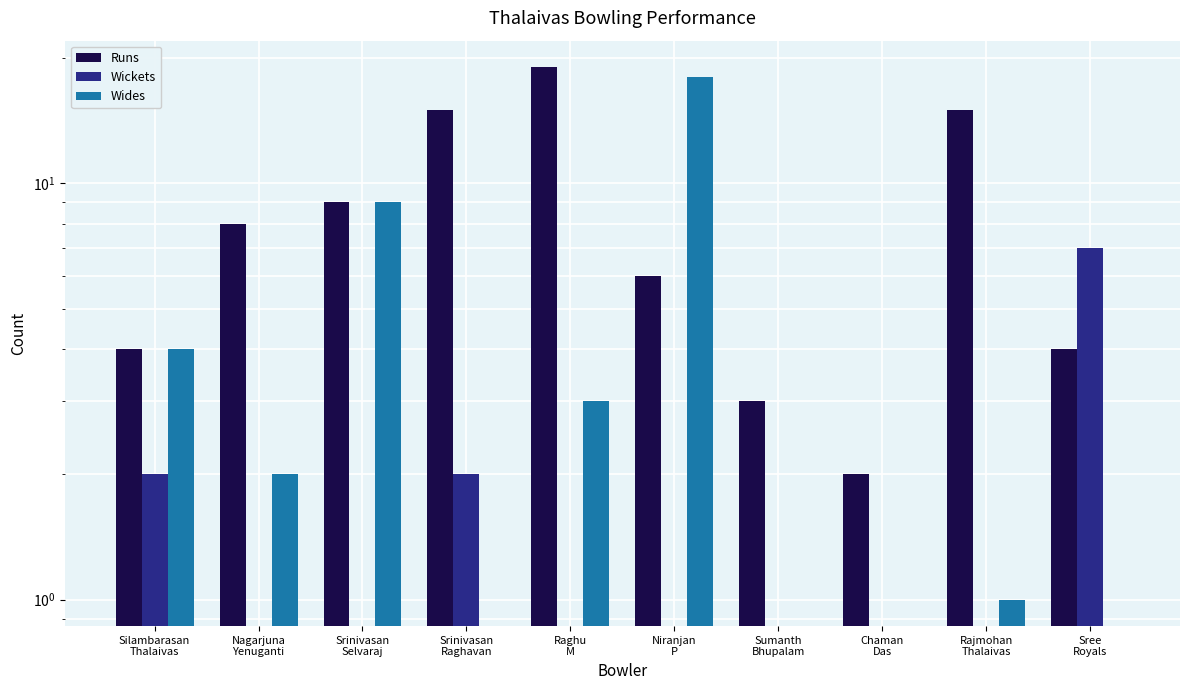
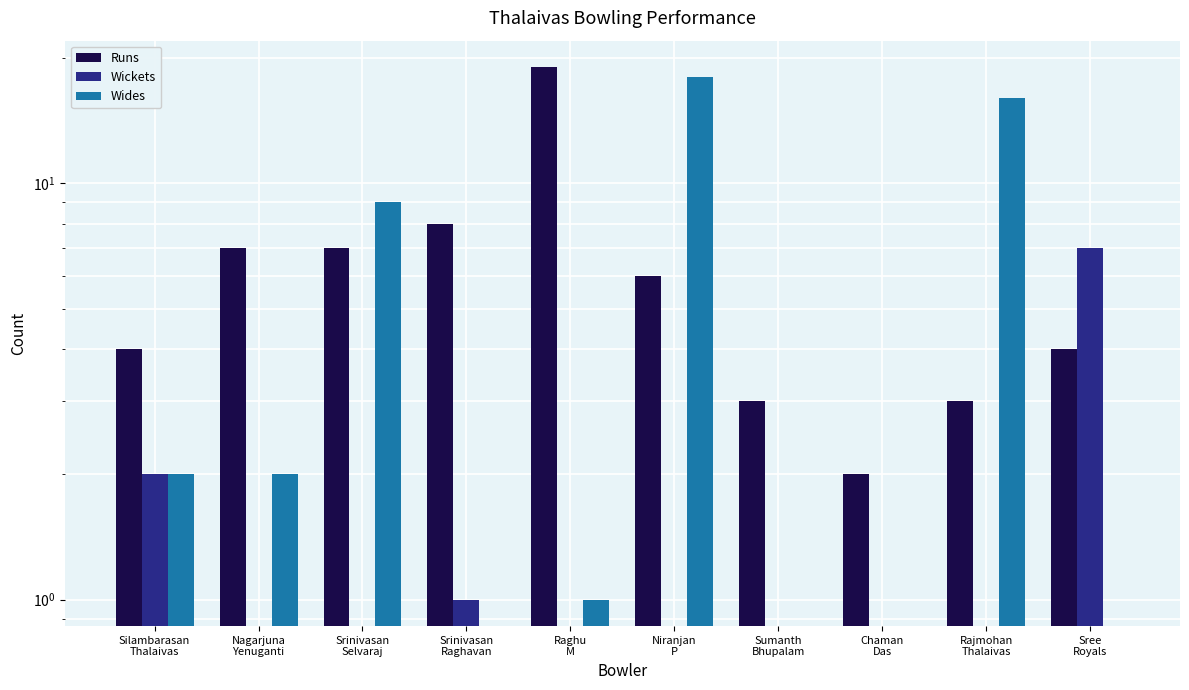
Wides, Silambarasan Thalaivas: 4 -> 2
Runs, Nagarjuna Yenuganti: 8 -> 7
Runs, Srinivasan Selvaraj: 9 -> 7
Runs, Srinivasan Raghavan: 15 -> 8
Wickets, Srinivasan Raghavan: 2 -> 1
Wides, Raghu M: 3 -> 1
Runs, Rajmohan Thalaivas: 15 -> 3
Wides, Rajmohan Thalaivas: 1 -> 16
